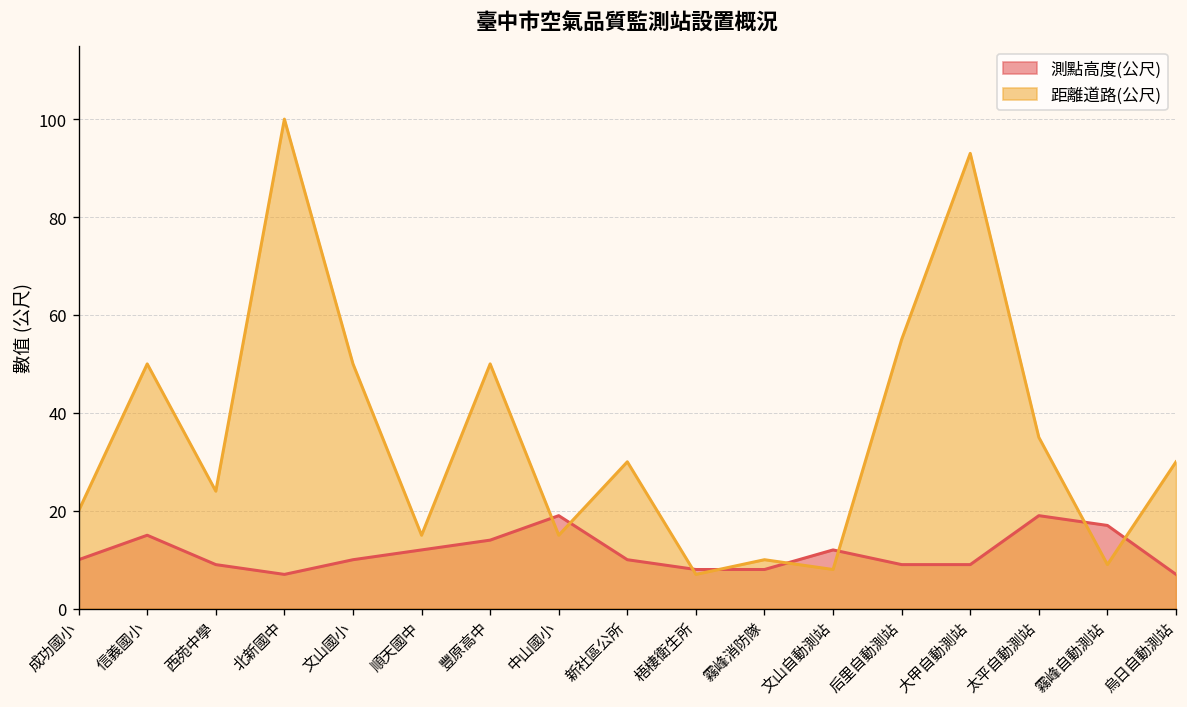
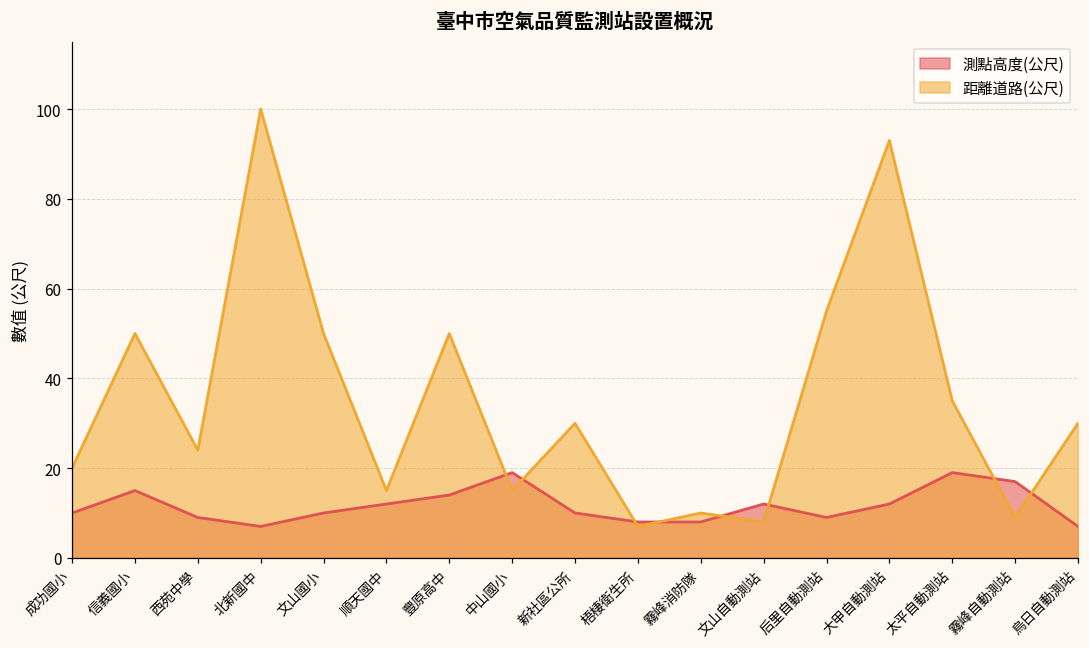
測點高度(公尺), 大甲自動測站: 9 -> 12
